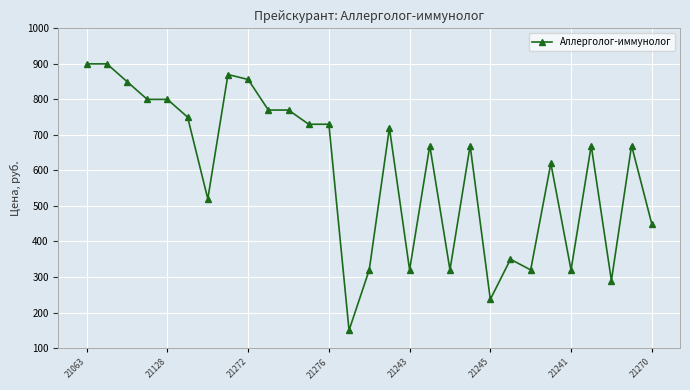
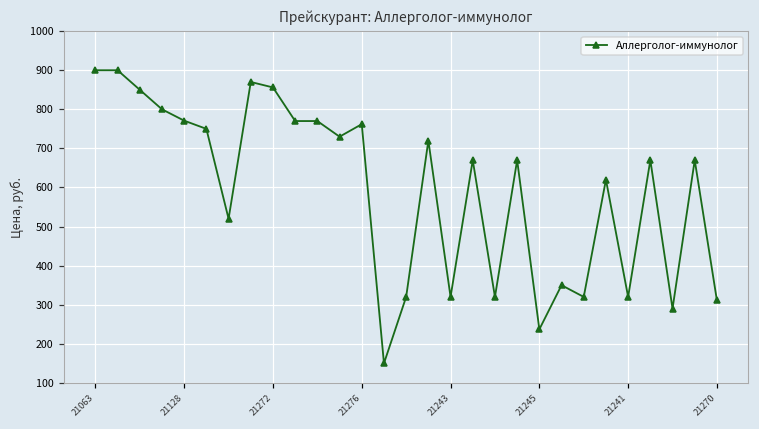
21128: 800 -> 770
21276: 730 -> 760
21270: 450 -> 310
